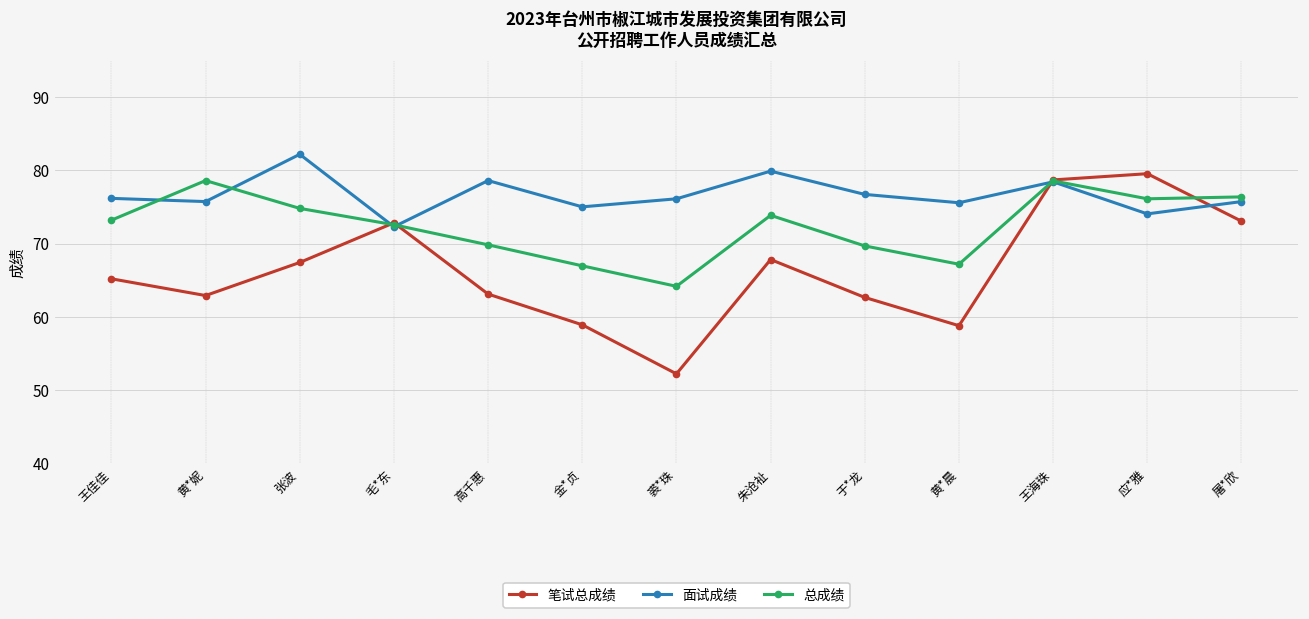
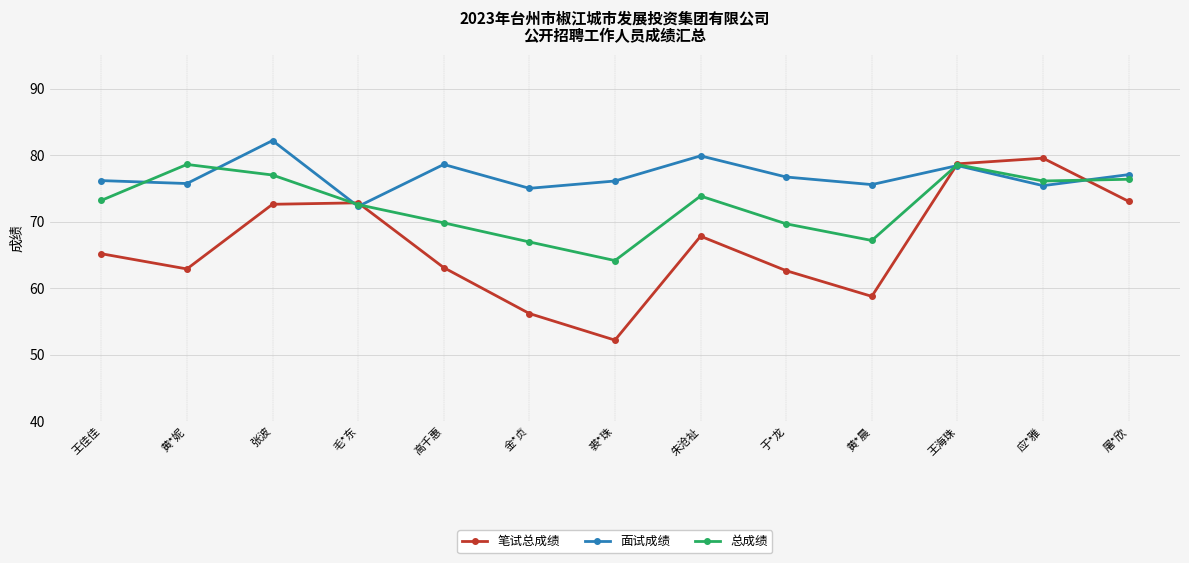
笔试总成绩, 张波: 67 -> 73
总成绩, 张波: 75 -> 77
笔试总成绩, 金*贞: 59 -> 56
面试成绩, 应*雅: 74 -> 75
面试成绩, 屠*欣: 76 -> 77
